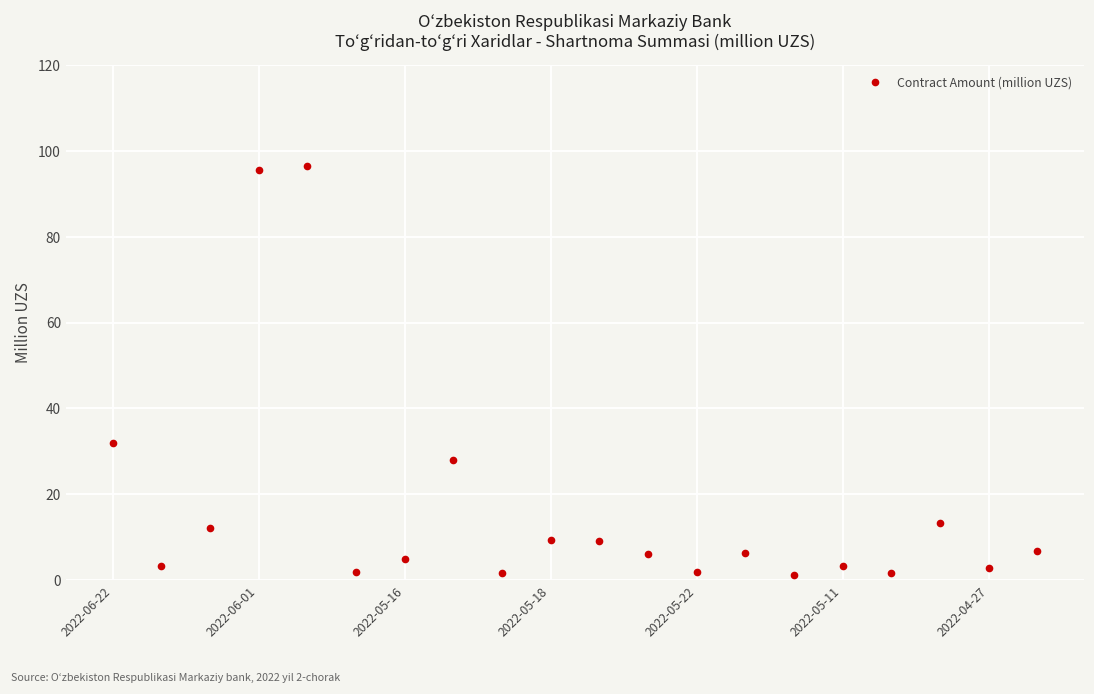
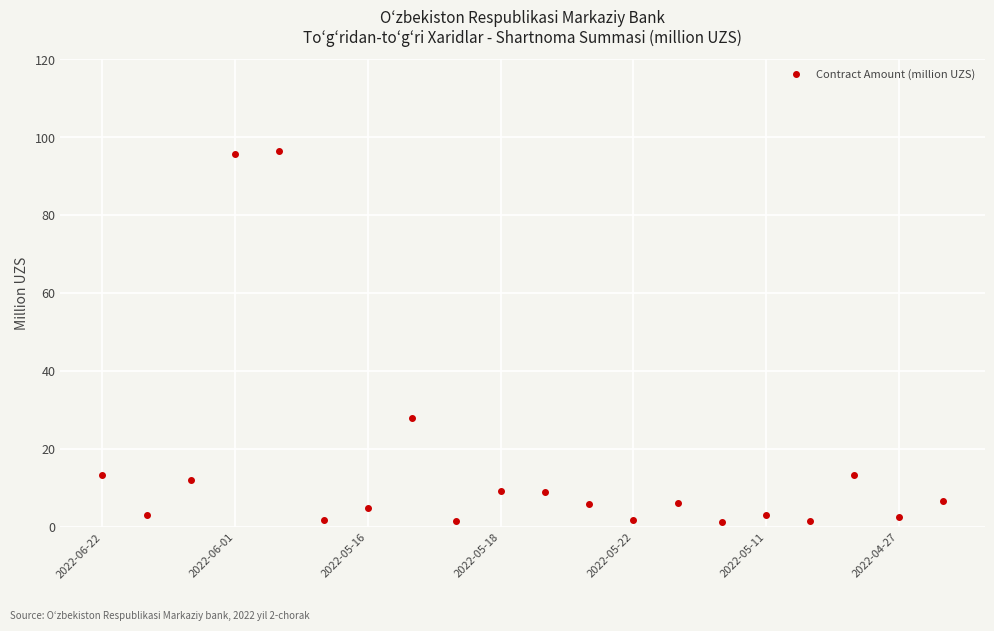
2022-06-22: 32 -> 13
